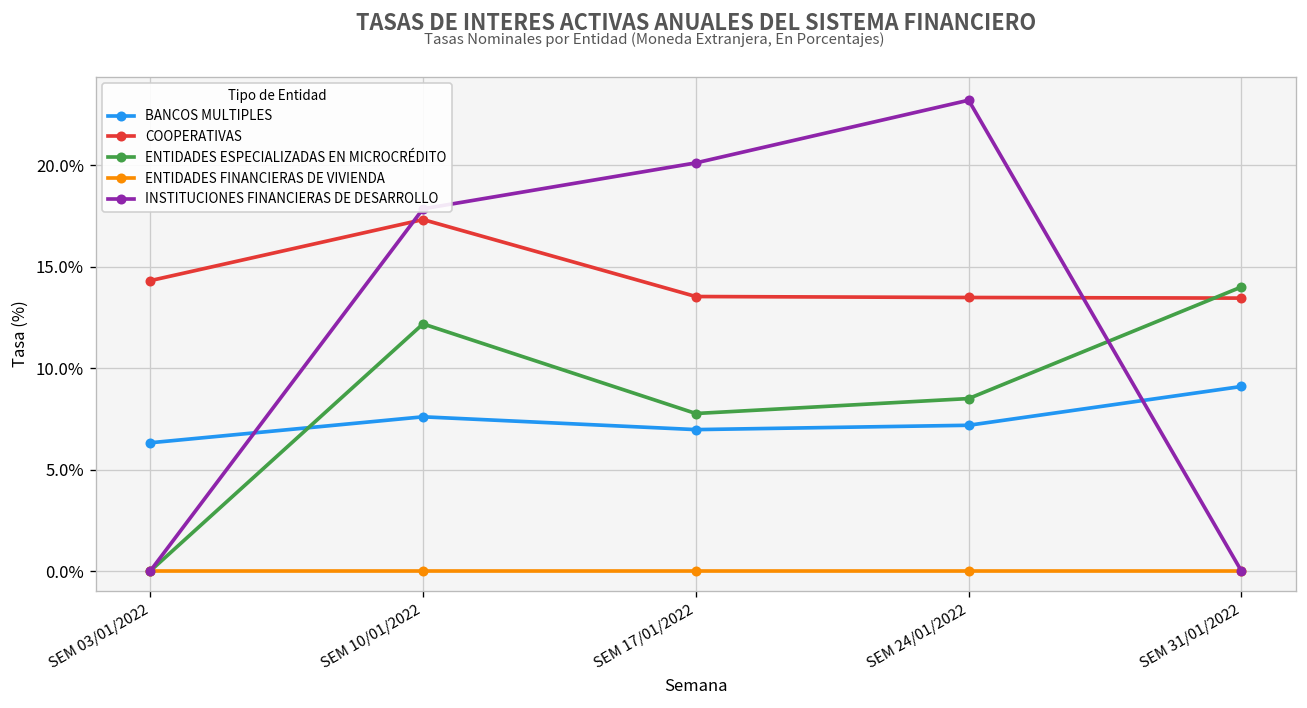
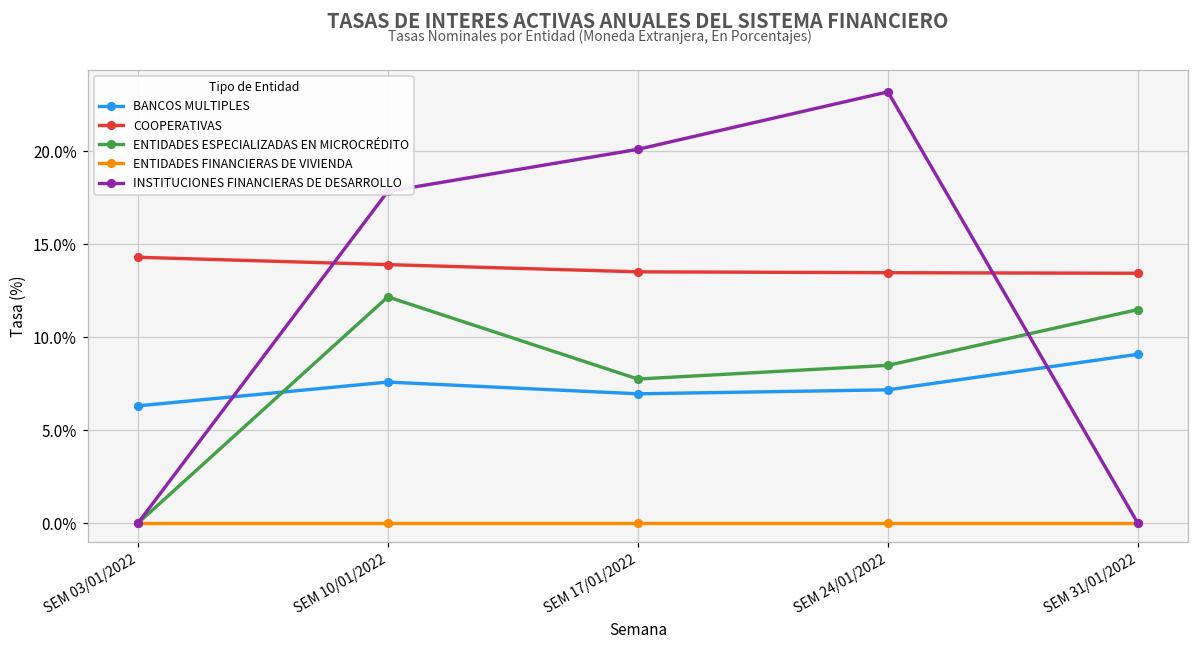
COOPERATIVAS, SEM 10/01/2022: 17.3% -> 13.9%
ENTIDADES ESPECIALIZADAS EN MICROCRÉDITO, SEM 31/01/2022: 14.0% -> 11.5%
